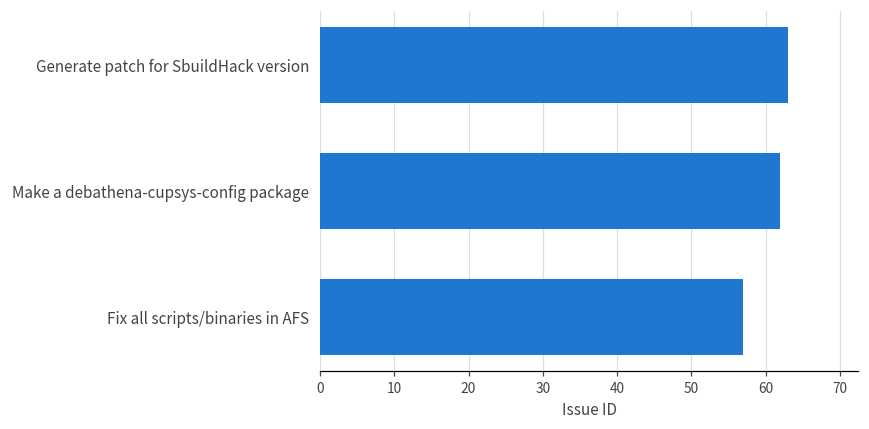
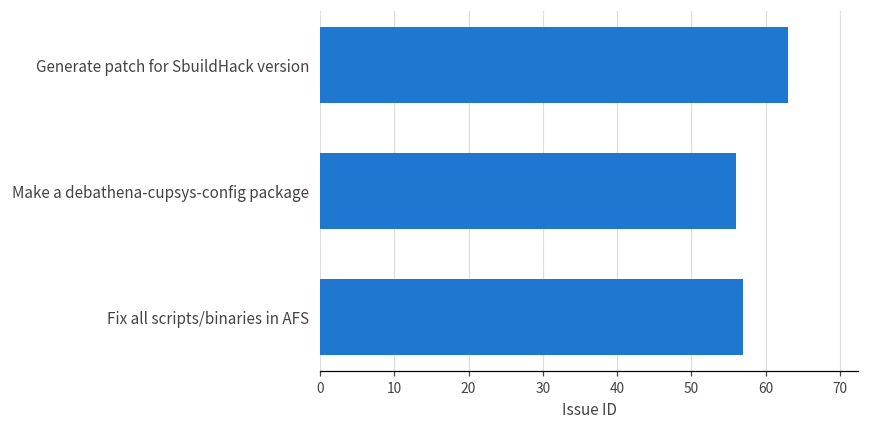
Make a debathena-cupsys-config package: 62 -> 56
